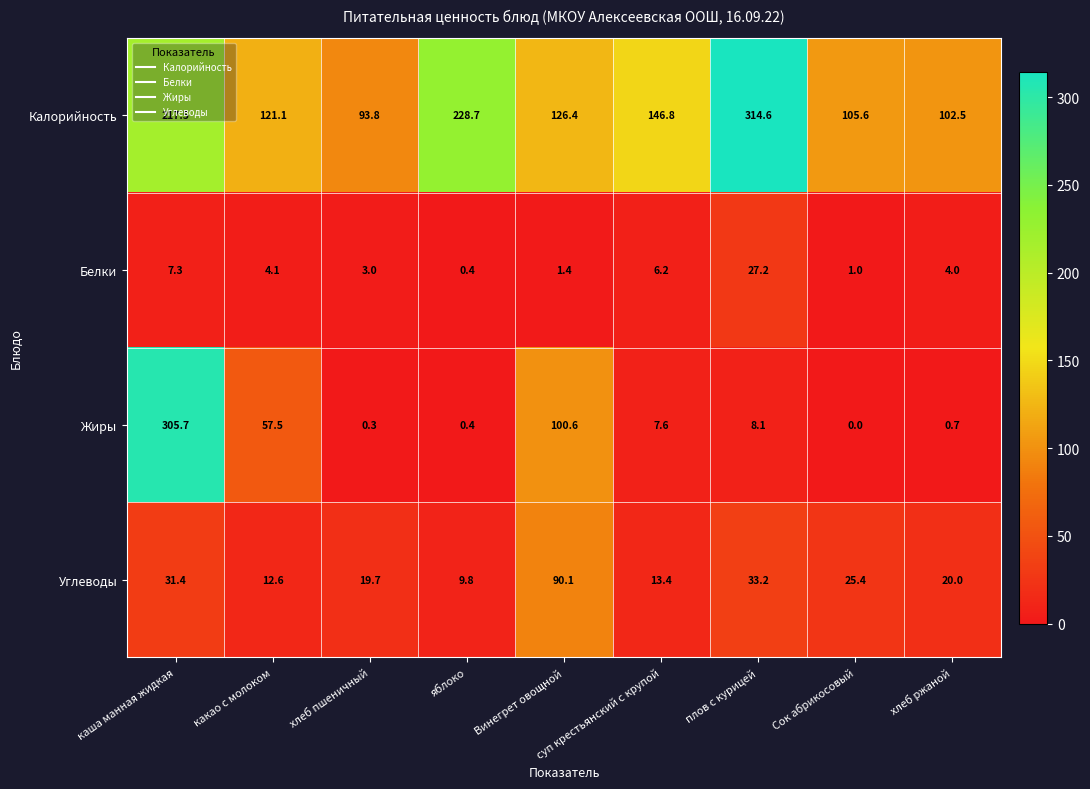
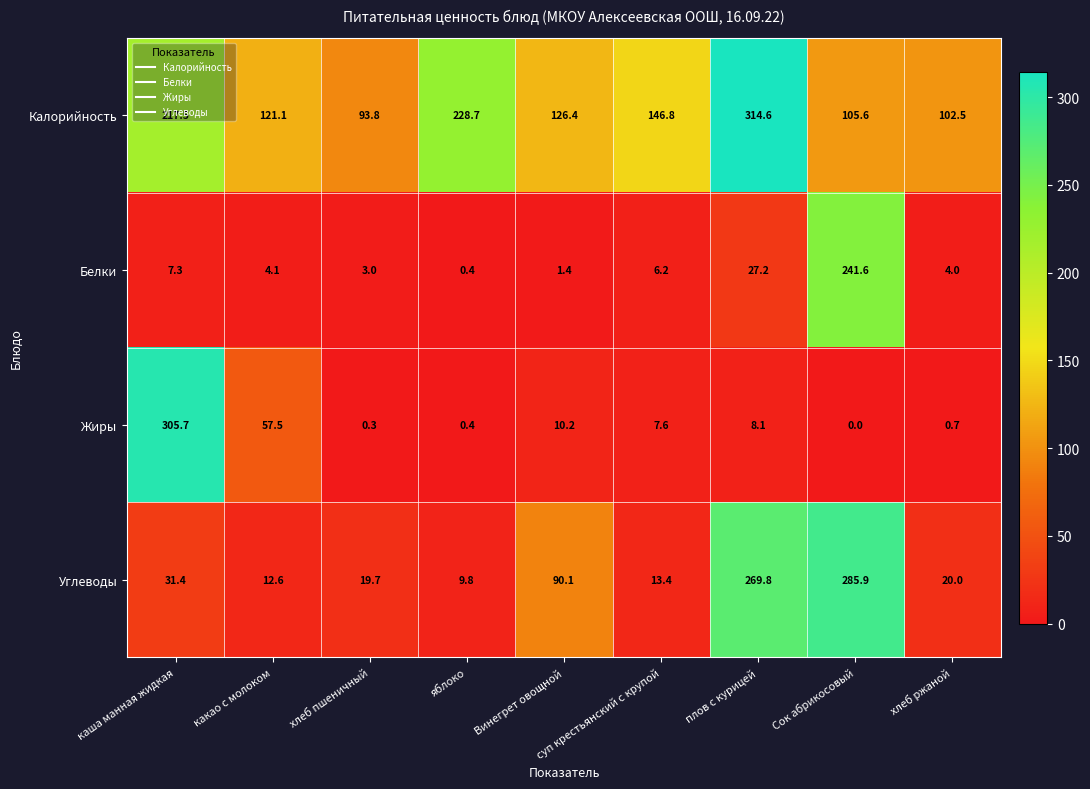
Белки, Сок абрикосовый: 1.0 -> 241.6
Жиры, Винегрет овощной: 100.6 -> 10.2
Углеводы, плов с курицей: 33.2 -> 269.8
Углеводы, Сок абрикосовый: 25.4 -> 285.9
